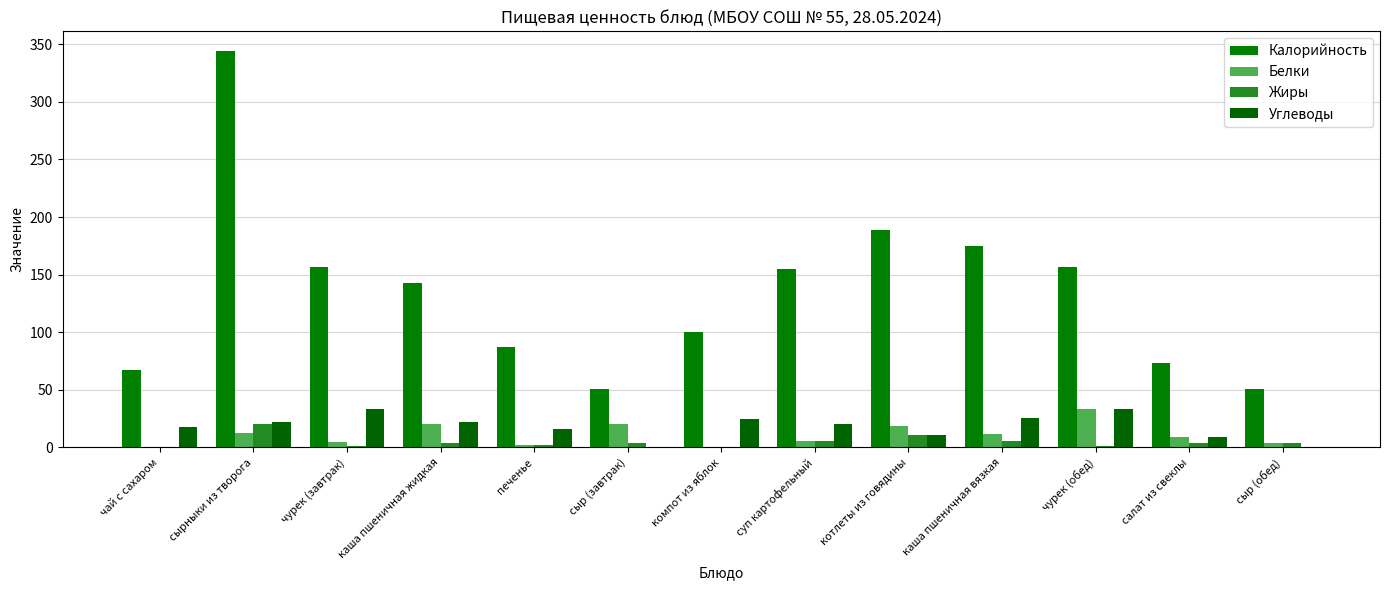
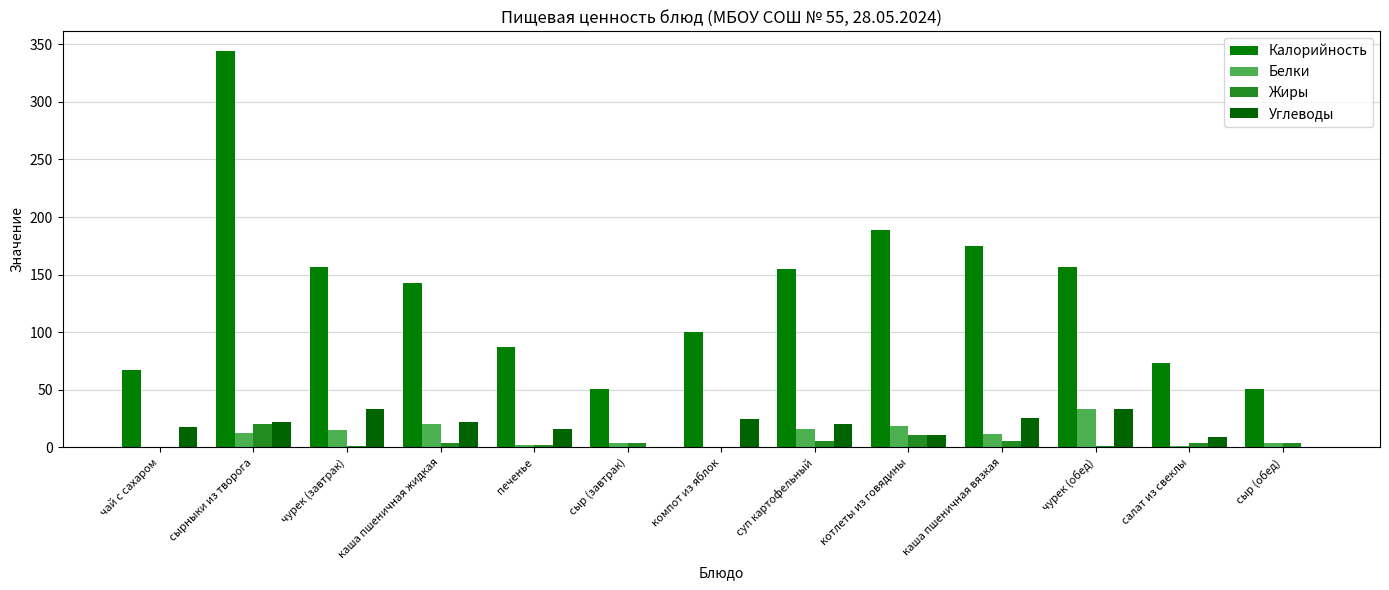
Белки, чурек (завтрак): 5 -> 15
Белки, сыр (завтрак): 20 -> 4
Белки, суп картофельный: 6 -> 16
Белки, салат из свеклы: 9 -> 1
